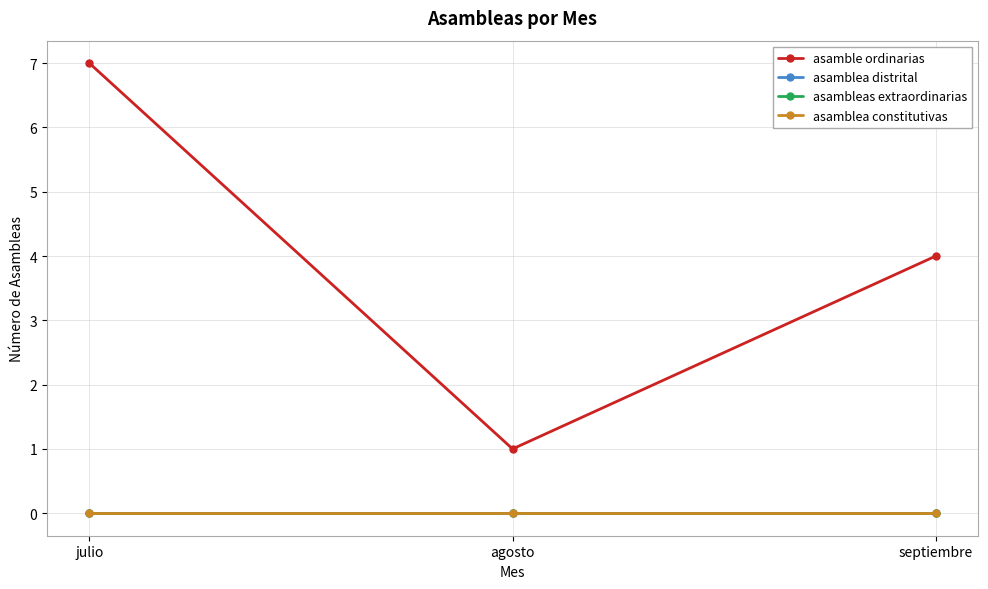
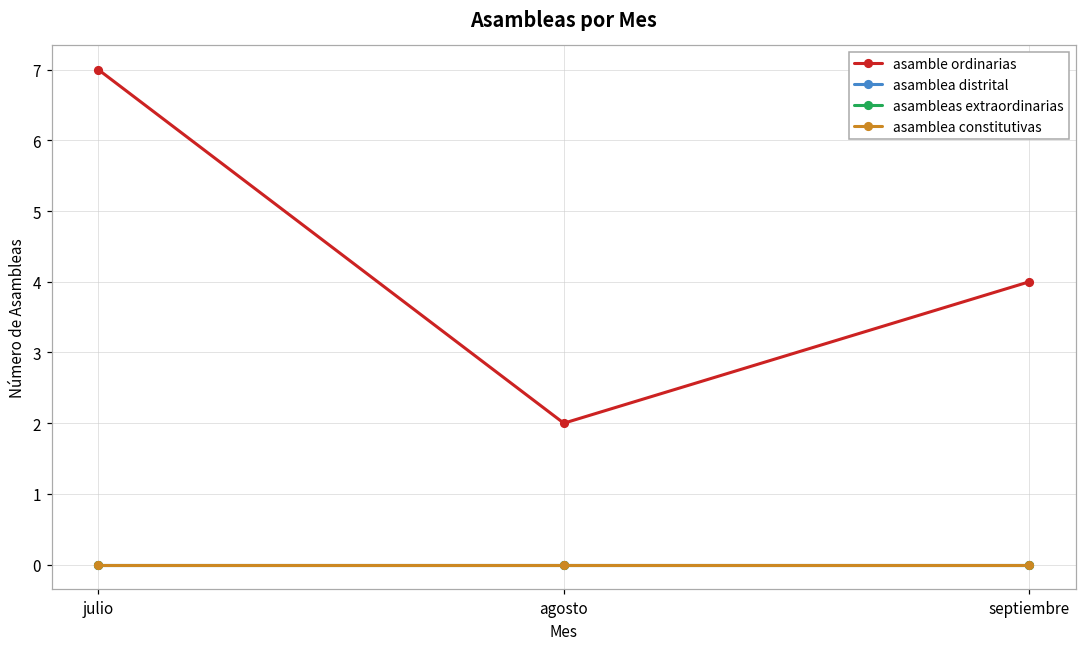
asamble ordinarias, agosto: 1 -> 2
